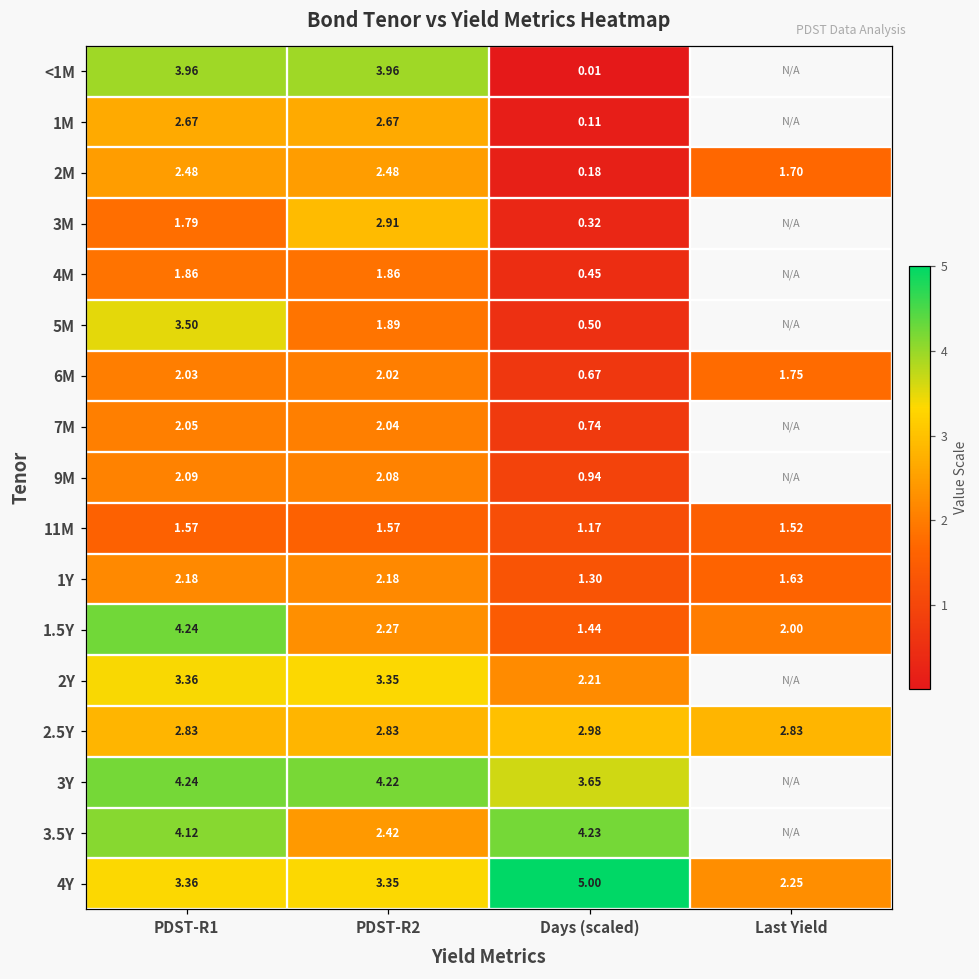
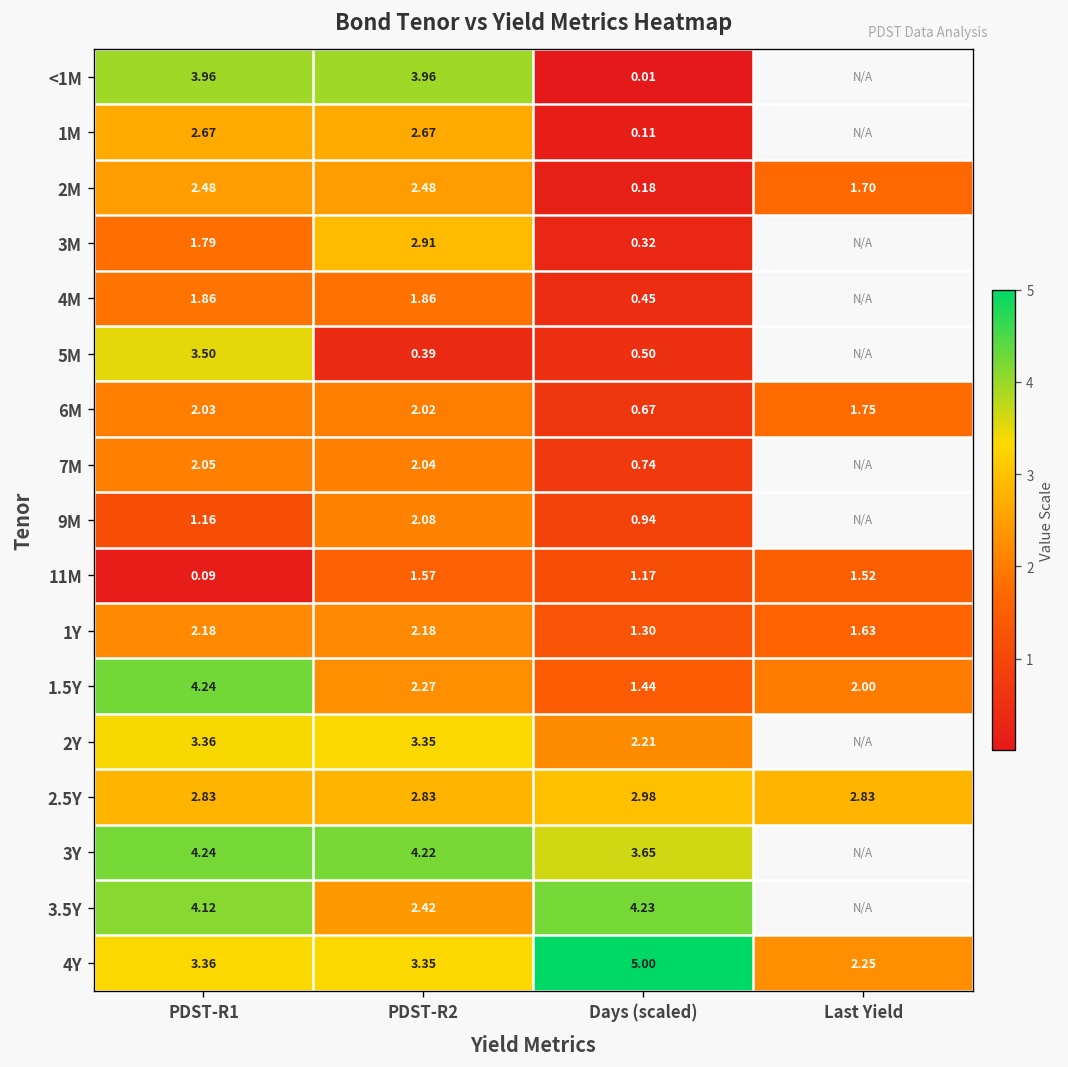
5M, PDST-R2: 1.89 -> 0.39
9M, PDST-R1: 2.09 -> 1.16
11M, PDST-R1: 1.57 -> 0.09
